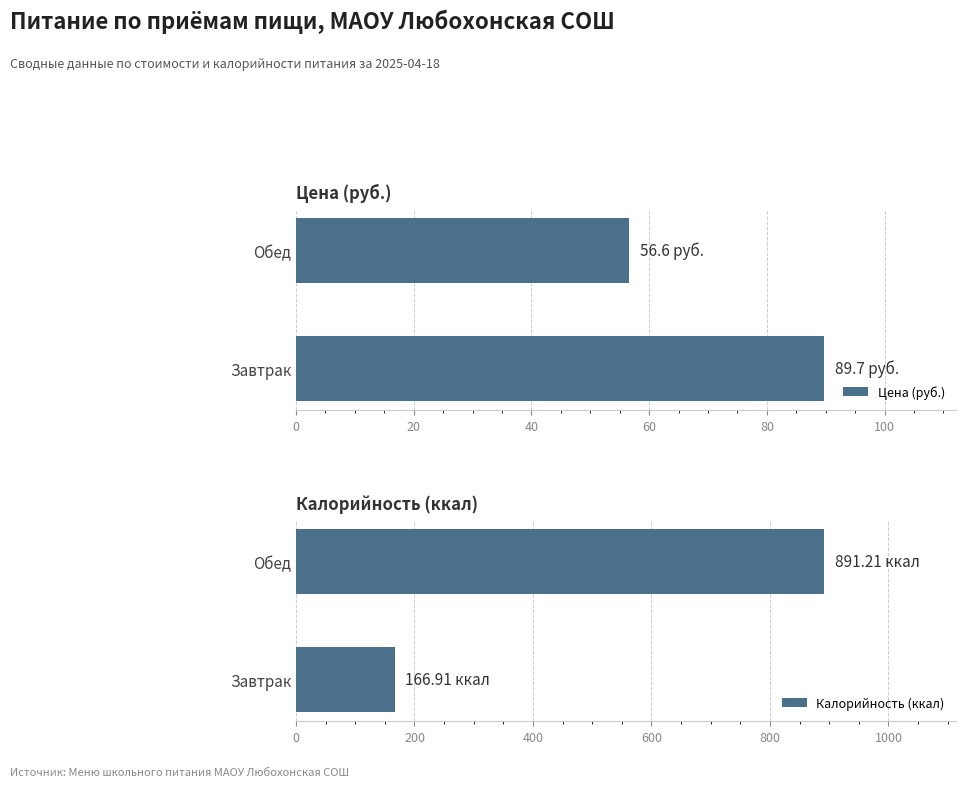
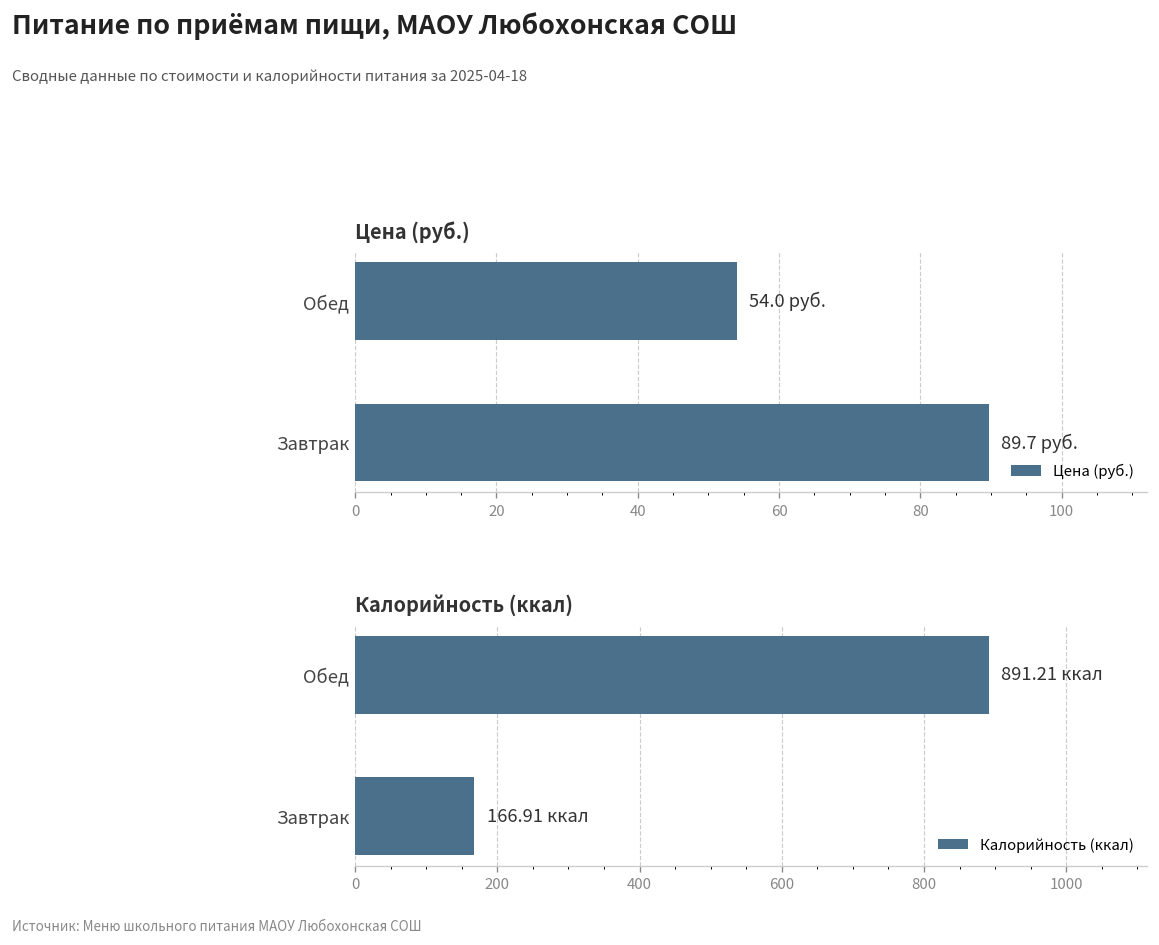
Цена (руб.), Обед: 56.6 -> 54.0
